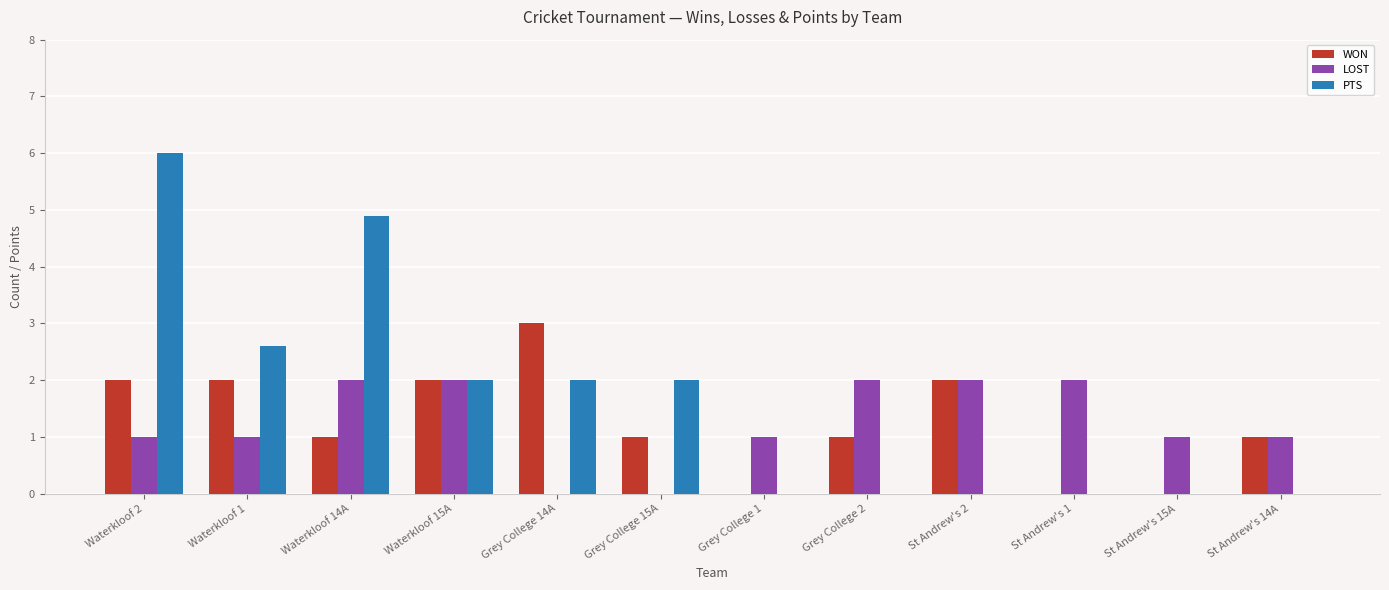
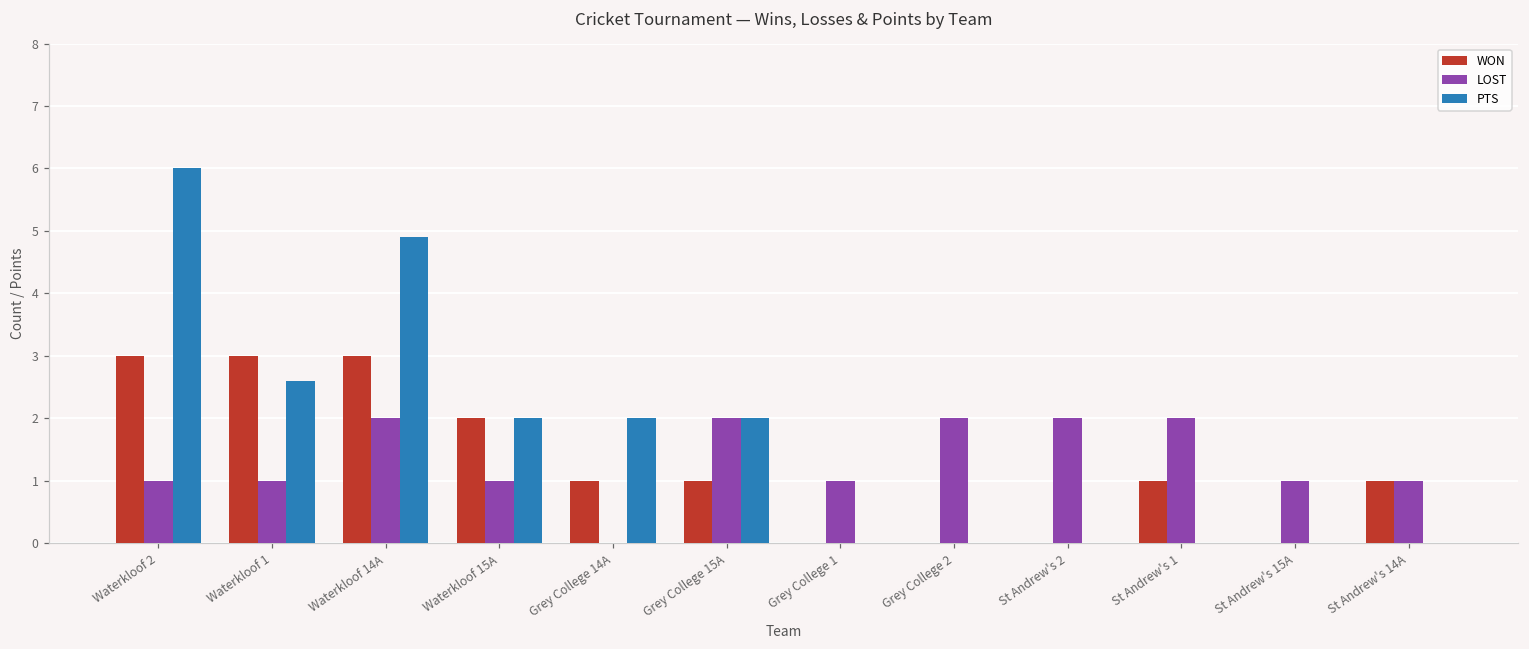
WON, Waterkloof 2: 2 -> 3
WON, Waterkloof 1: 2 -> 3
WON, Waterkloof 14A: 1 -> 3
LOST, Waterkloof 15A: 2 -> 1
WON, Grey College 14A: 3 -> 1
LOST, Grey College 15A: 0 -> 2
WON, Grey College 2: 1 -> 0
WON, St Andrew's 2: 2 -> 0
WON, St Andrew's 1: 0 -> 1
